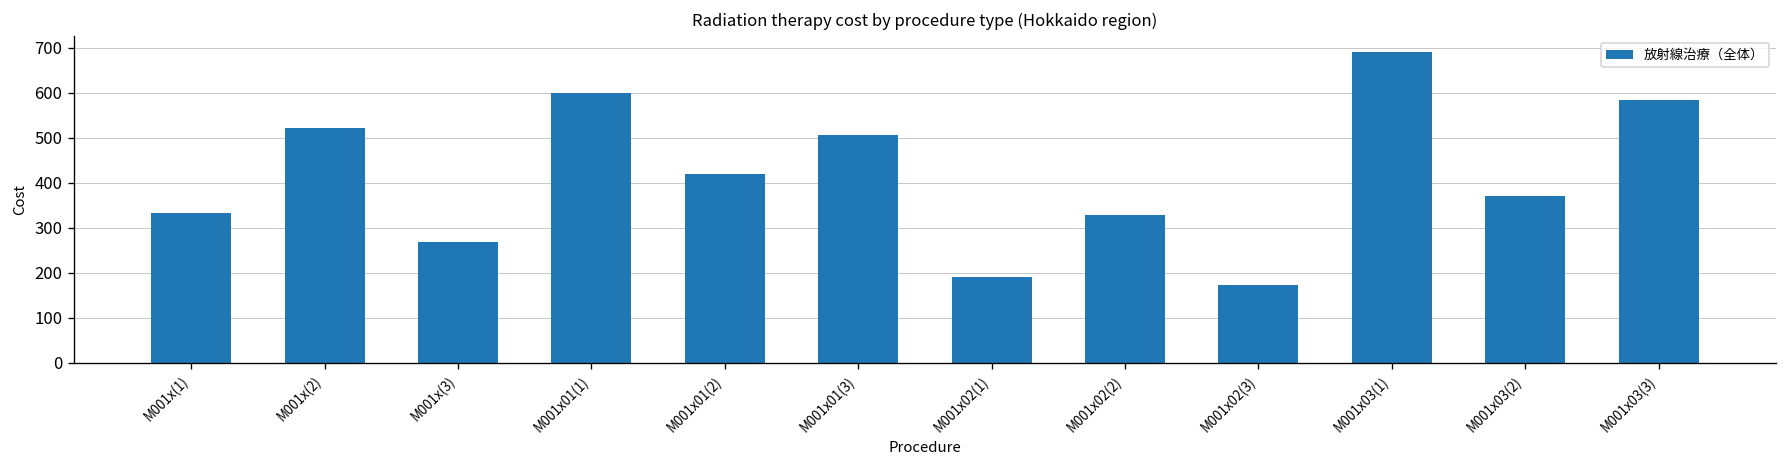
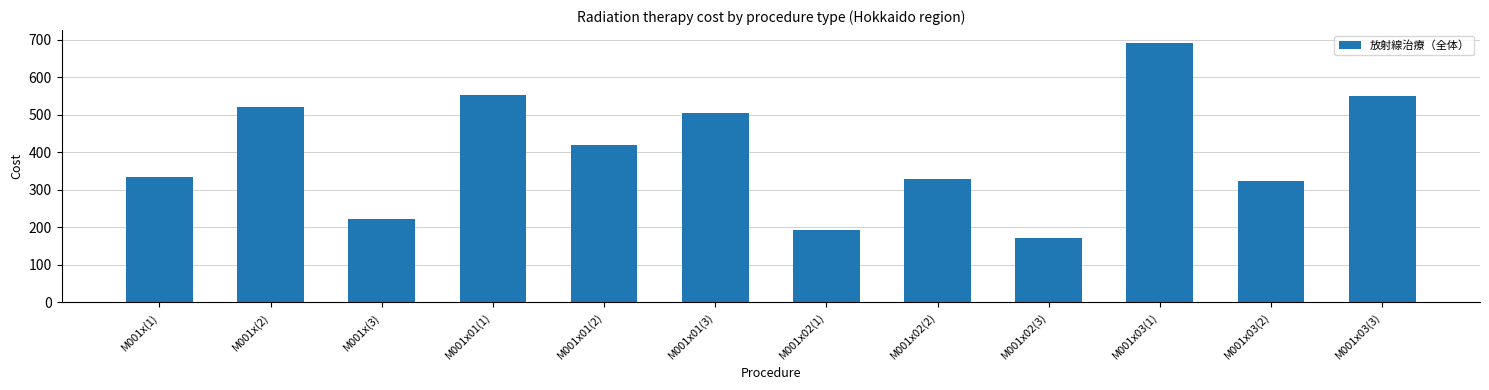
M001x(3): 270 -> 220
M001x01(1): 600 -> 550
M001x03(2): 370 -> 320
M001x03(3): 580 -> 550
